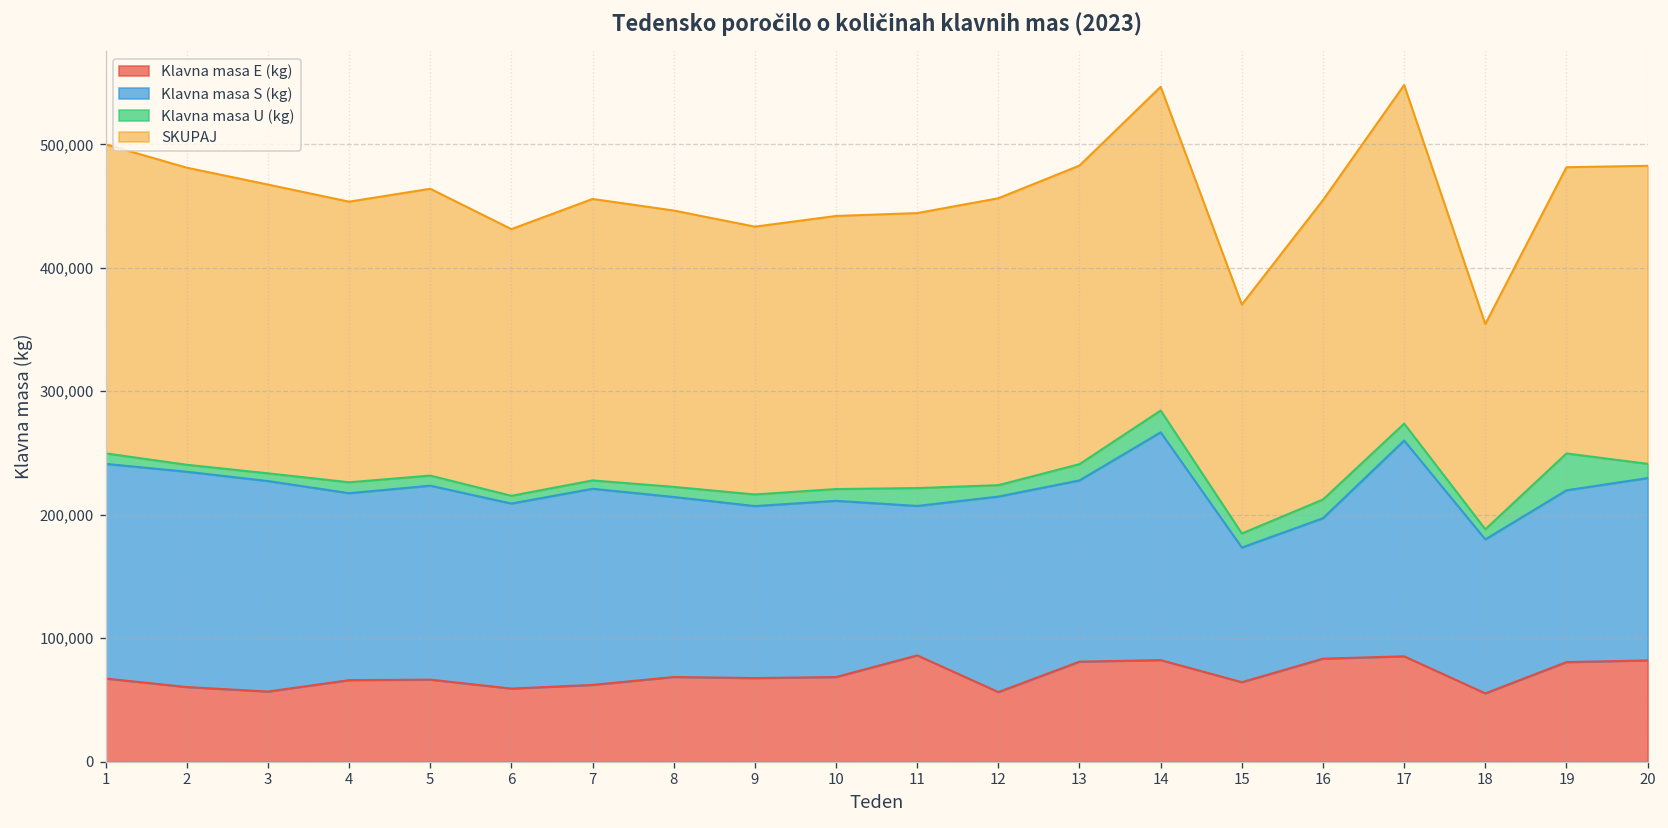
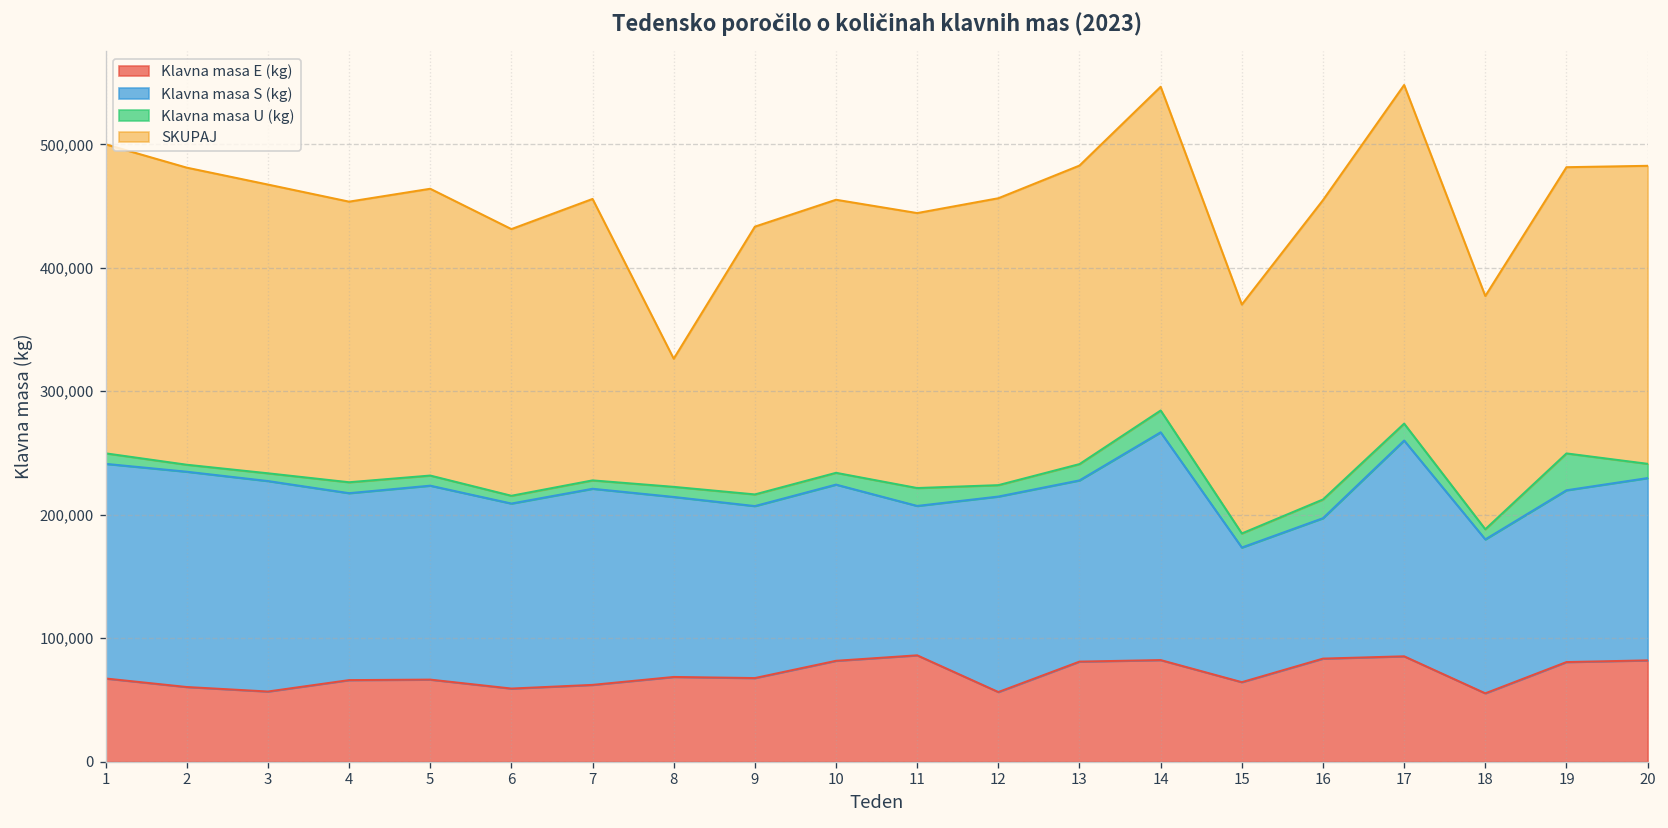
SKUPAJ, 8: 224,000 -> 104,000
Klavna masa E (kg), 10: 69,000 -> 82,000
SKUPAJ, 18: 166,000 -> 189,000
